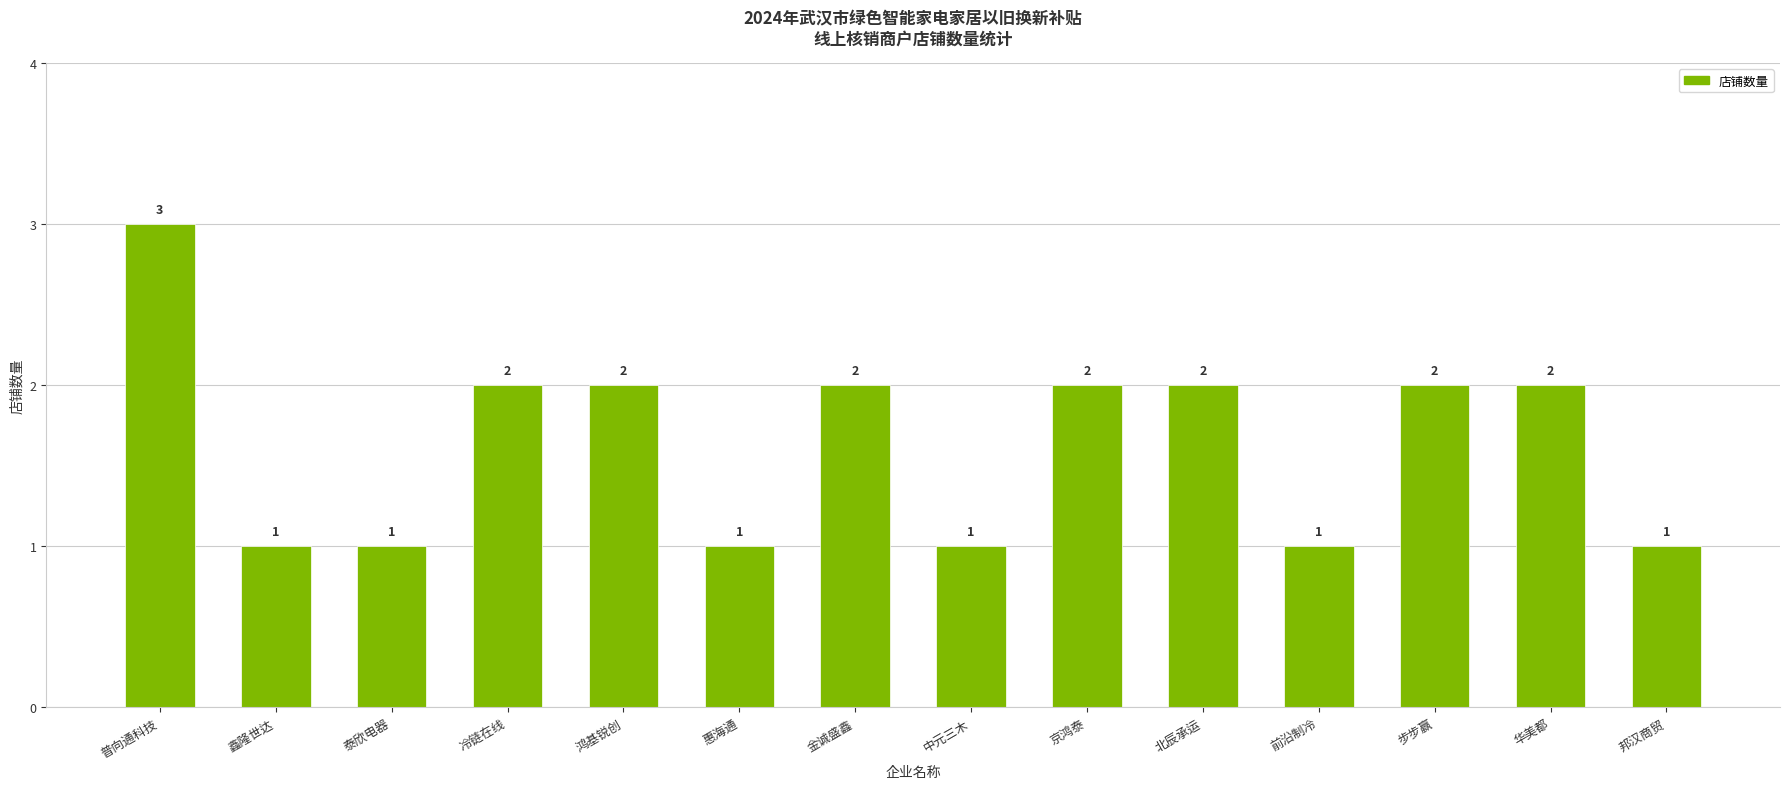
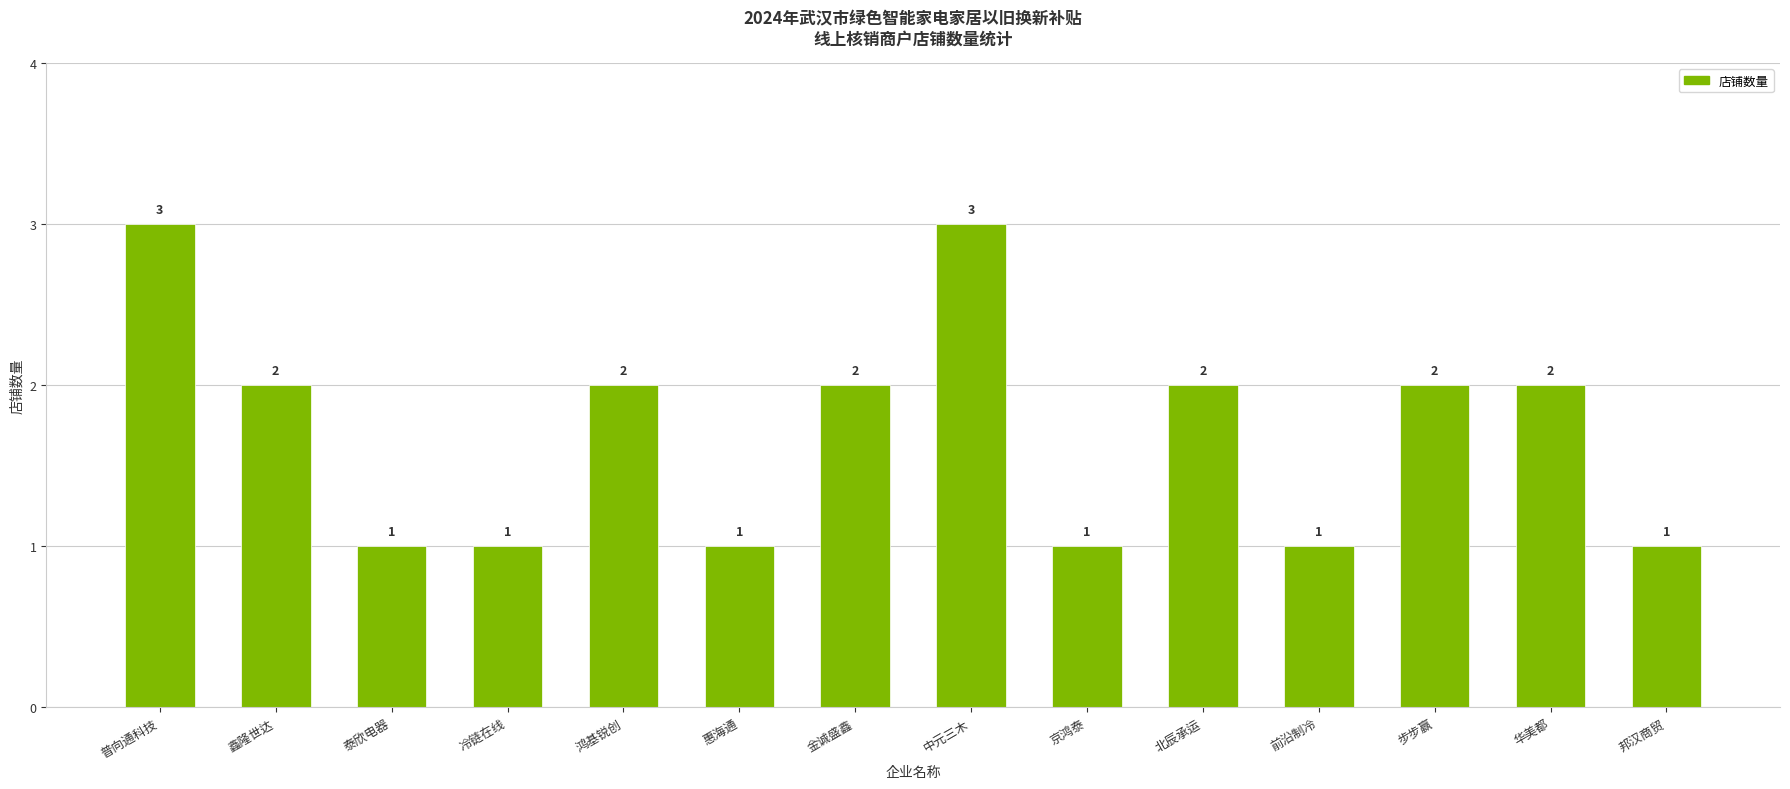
鑫隆世达: 1 -> 2
冷链在线: 2 -> 1
中元三木: 1 -> 3
京鸿泰: 2 -> 1
